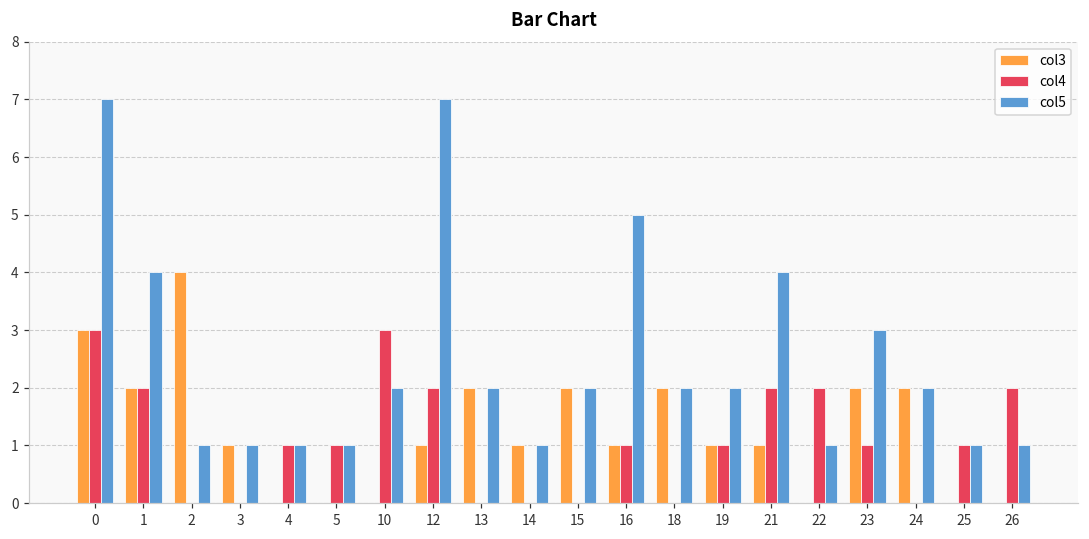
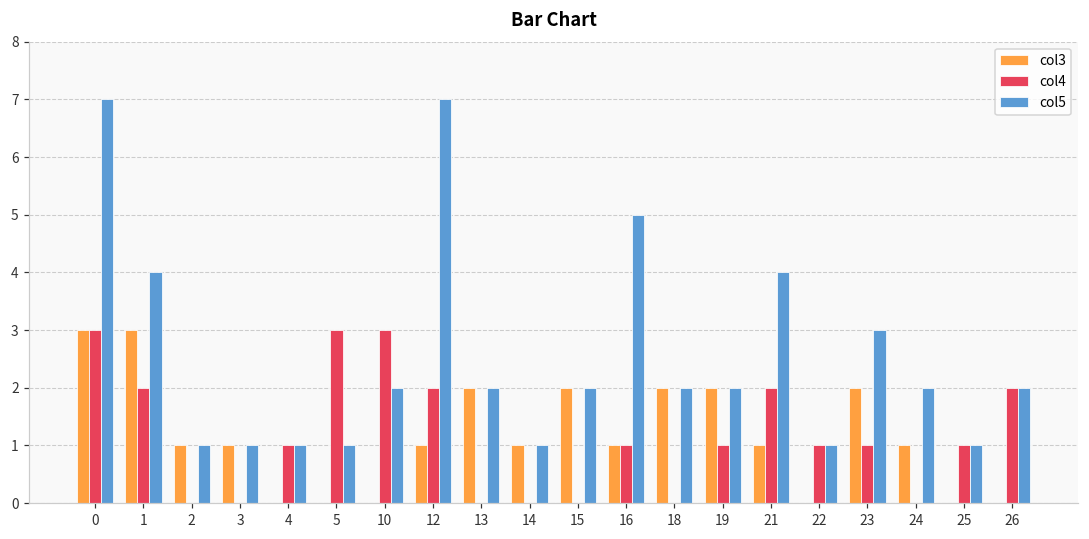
col3, 1: 2 -> 3
col3, 2: 4 -> 1
col4, 5: 1 -> 3
col3, 19: 1 -> 2
col4, 22: 2 -> 1
col3, 24: 2 -> 1
col5, 26: 1 -> 2
